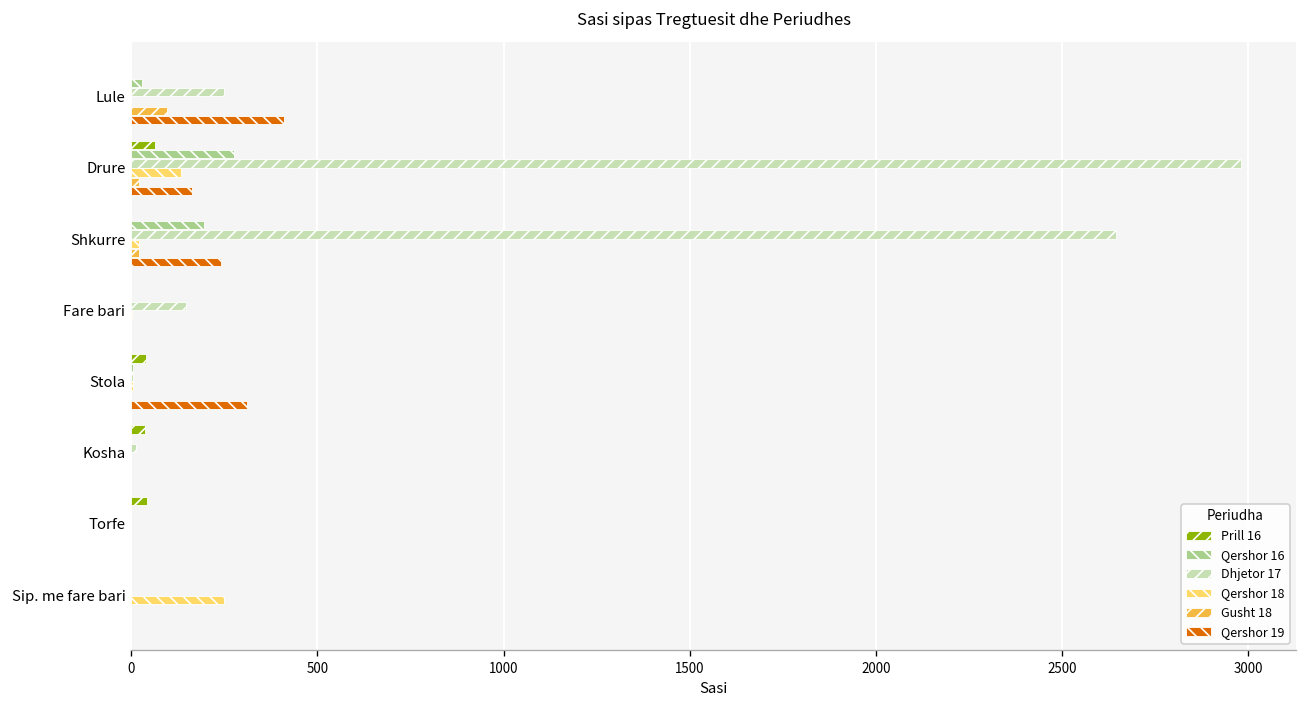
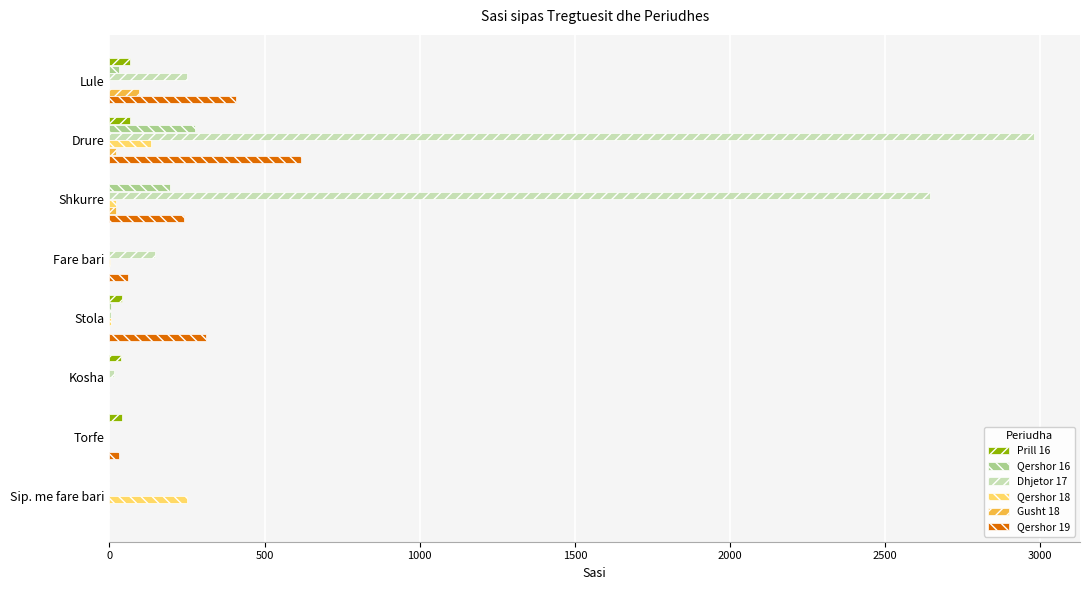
Prill 16, Lule: 0 -> 70
Qershor 19, Drure: 160 -> 620
Qershor 19, Fare bari: 0 -> 60
Qershor 19, Torfe: 0 -> 30
